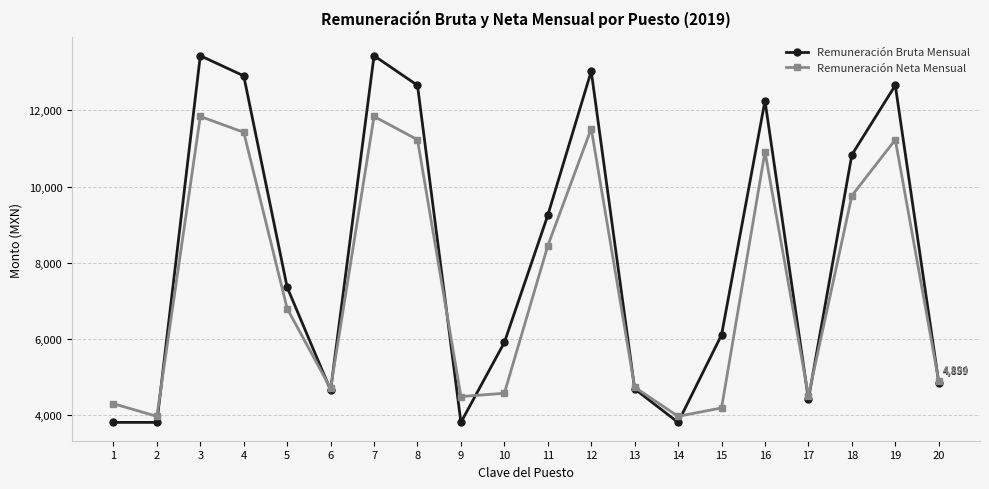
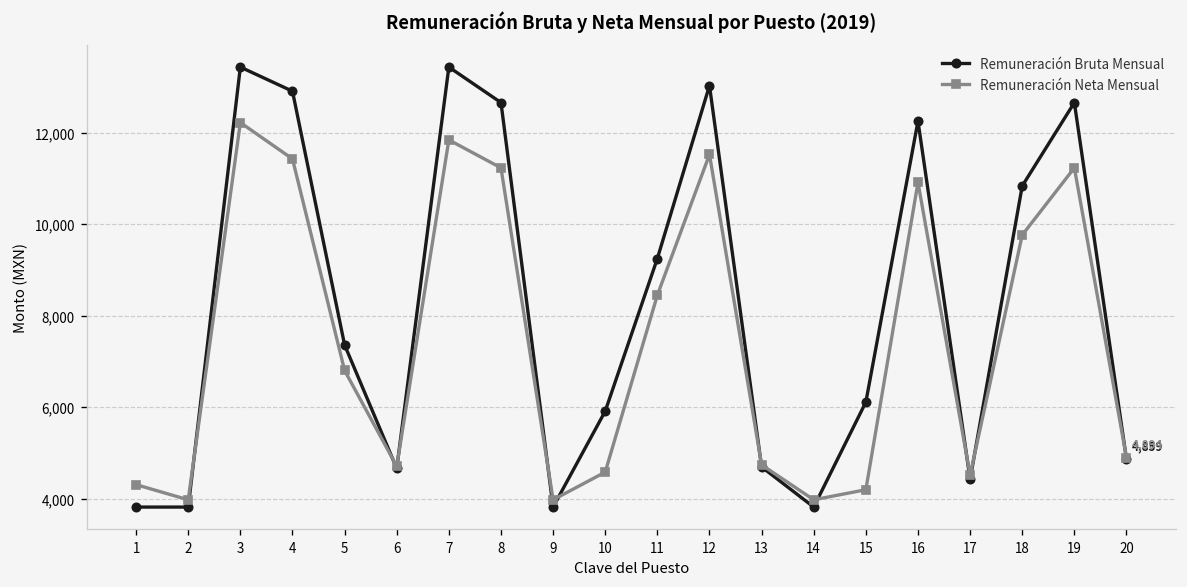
Remuneración Neta Mensual, 3: 11,800 -> 12,200
Remuneración Neta Mensual, 9: 4,500 -> 4,000
